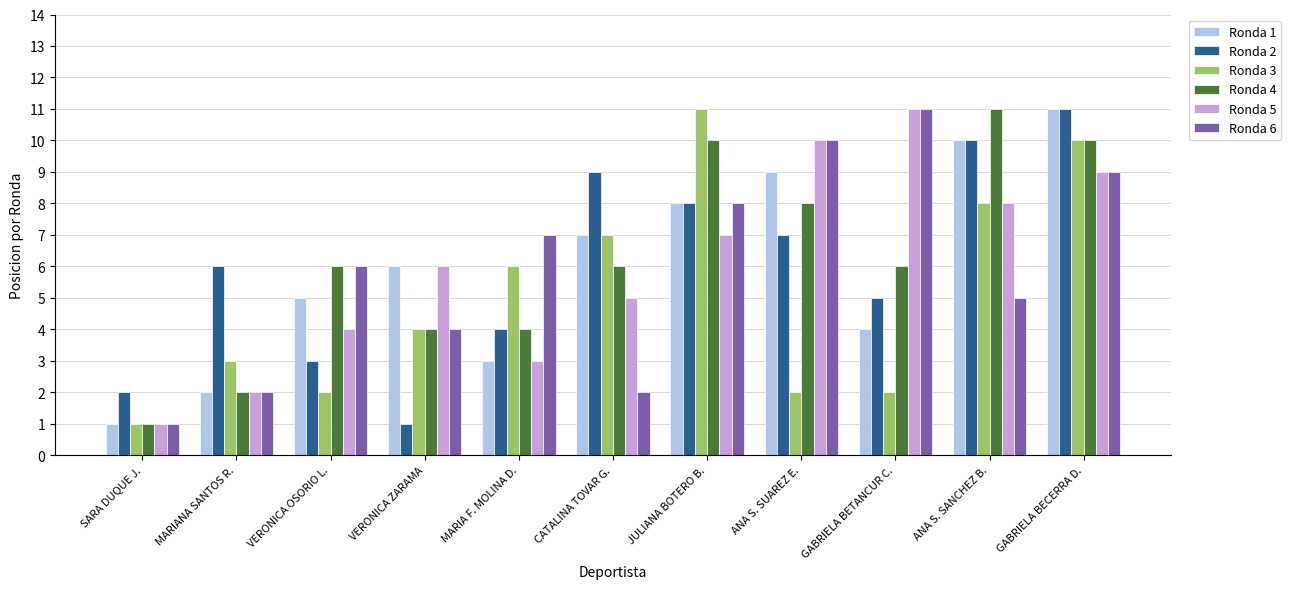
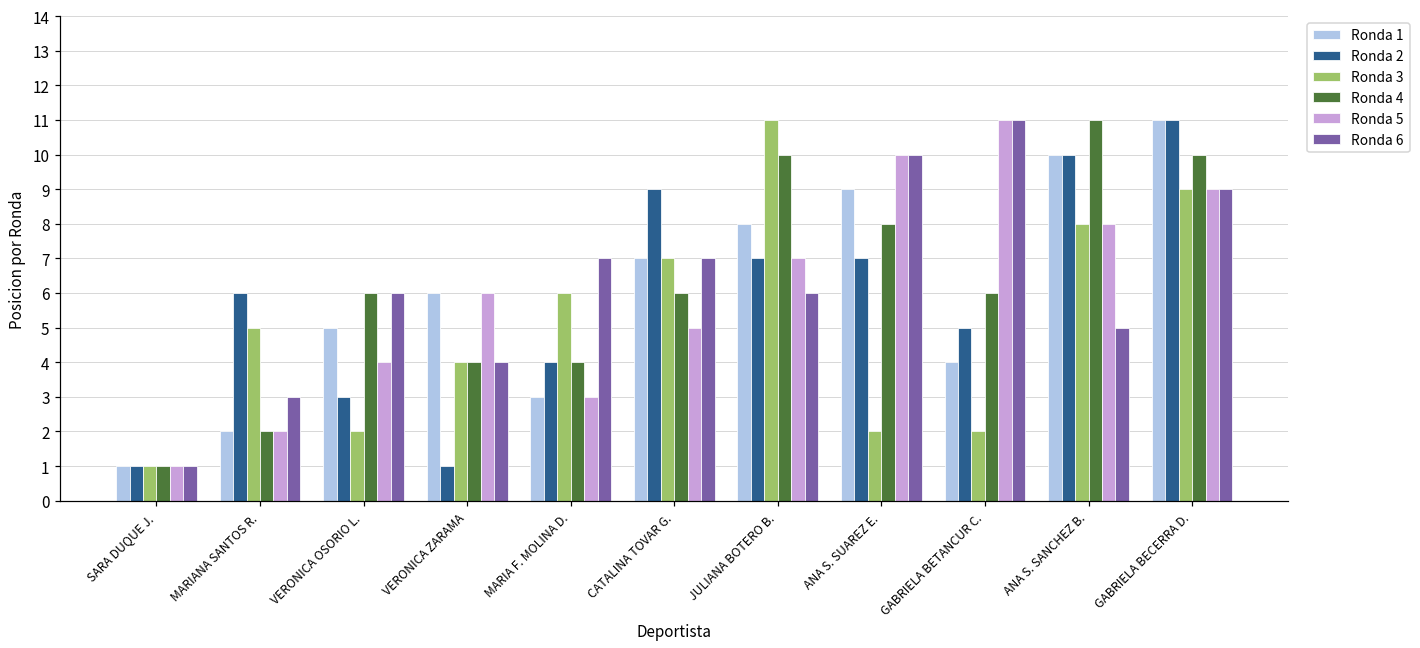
Ronda 2, SARA DUQUE J.: 2 -> 1
Ronda 3, MARIANA SANTOS R.: 3 -> 5
Ronda 6, MARIANA SANTOS R.: 2 -> 3
Ronda 6, CATALINA TOVAR G.: 2 -> 7
Ronda 2, JULIANA BOTERO B.: 8 -> 7
Ronda 6, JULIANA BOTERO B.: 8 -> 6
Ronda 3, GABRIELA BECERRA D.: 10 -> 9
